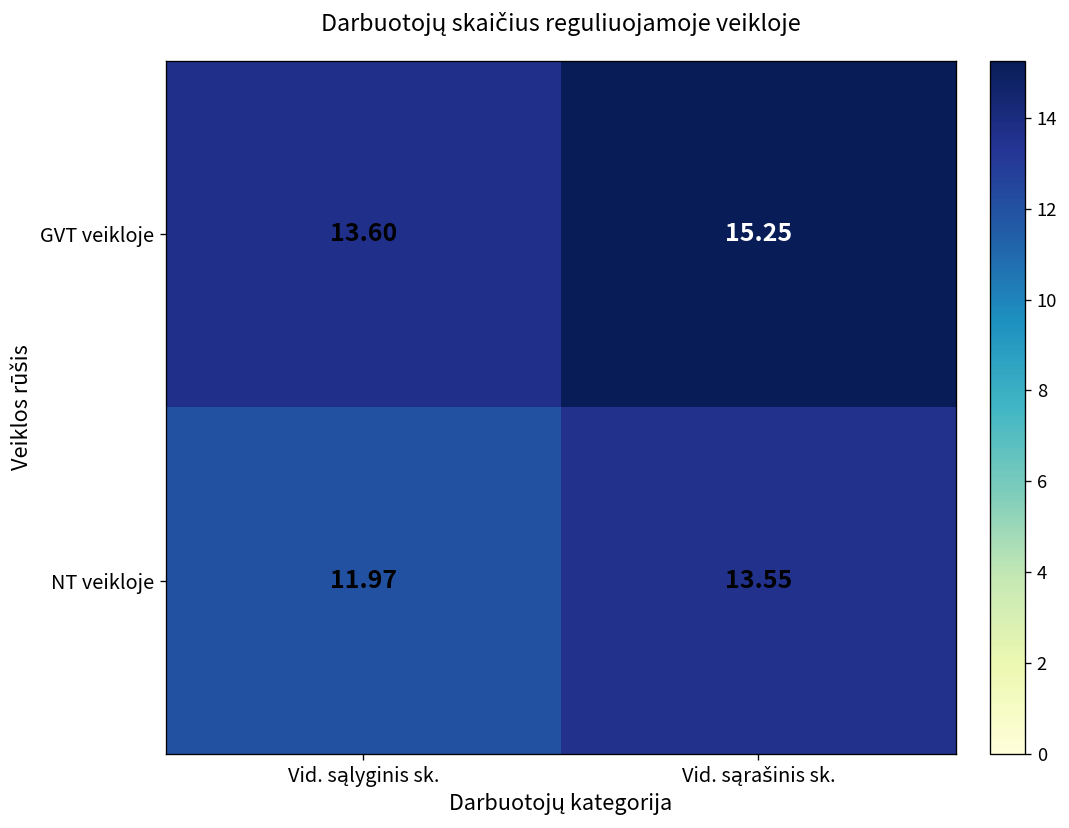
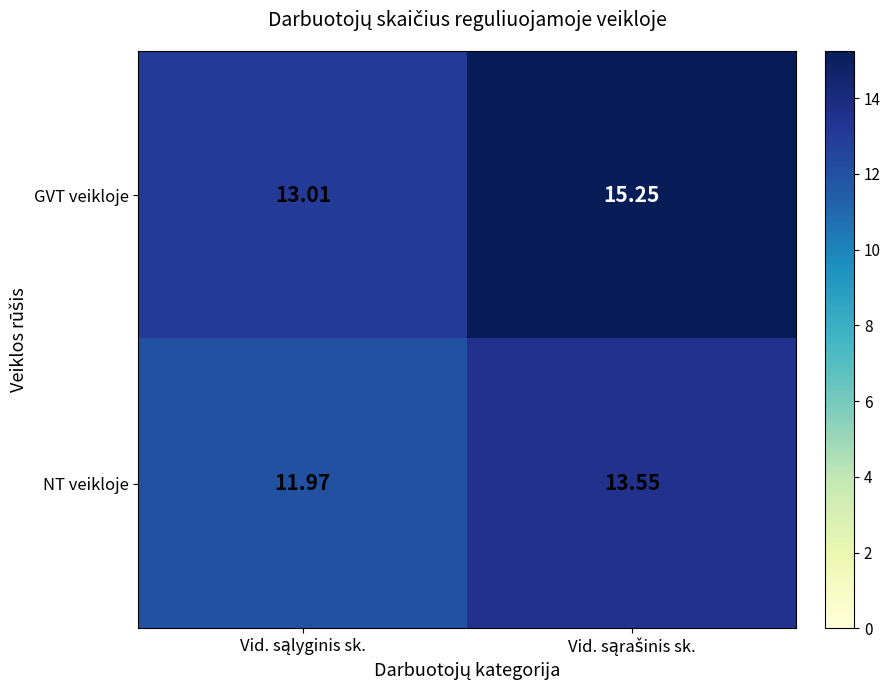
GVT veikloje, Vid. sąlyginis sk.: 13.60 -> 13.01
